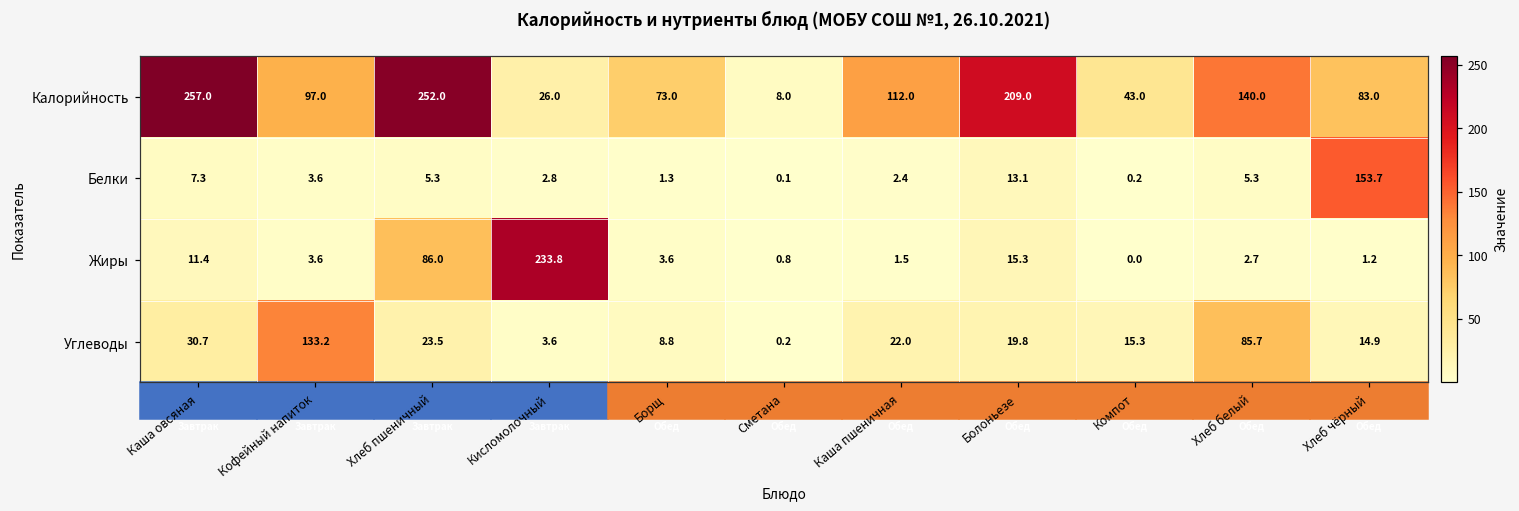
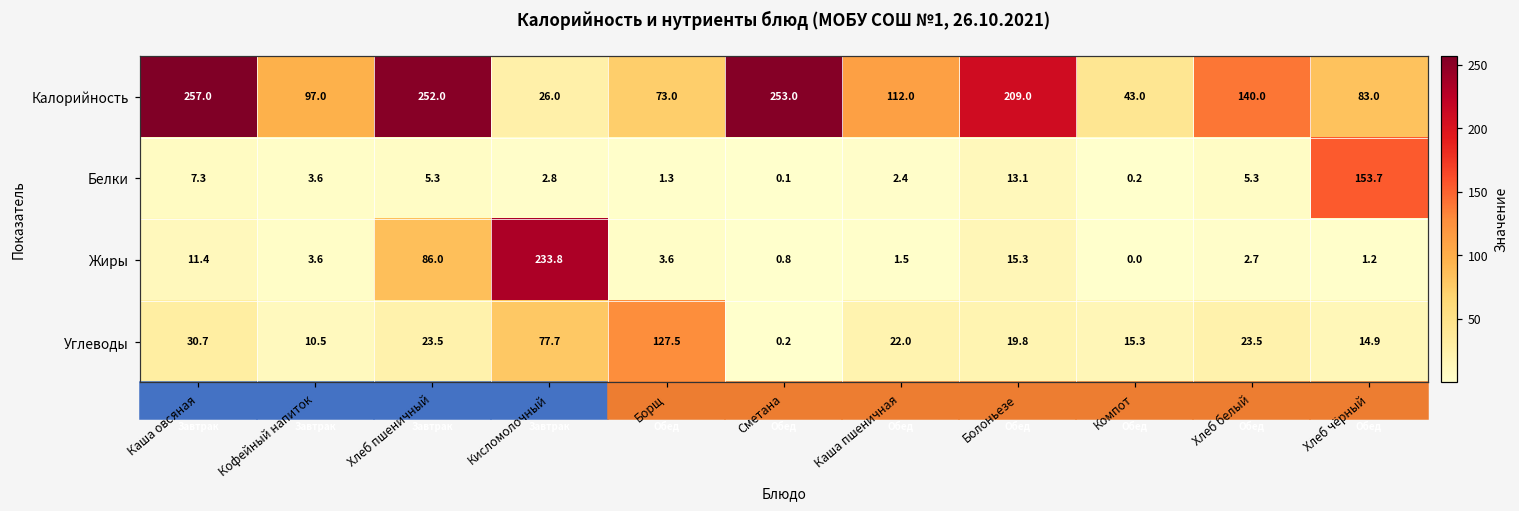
Калорийность, Сметана: 8.0 -> 253.0
Углеводы, Кофейный напиток: 133.2 -> 10.5
Углеводы, Кисломолочный: 3.6 -> 77.7
Углеводы, Борщ: 8.8 -> 127.5
Углеводы, Хлеб белый: 85.7 -> 23.5
